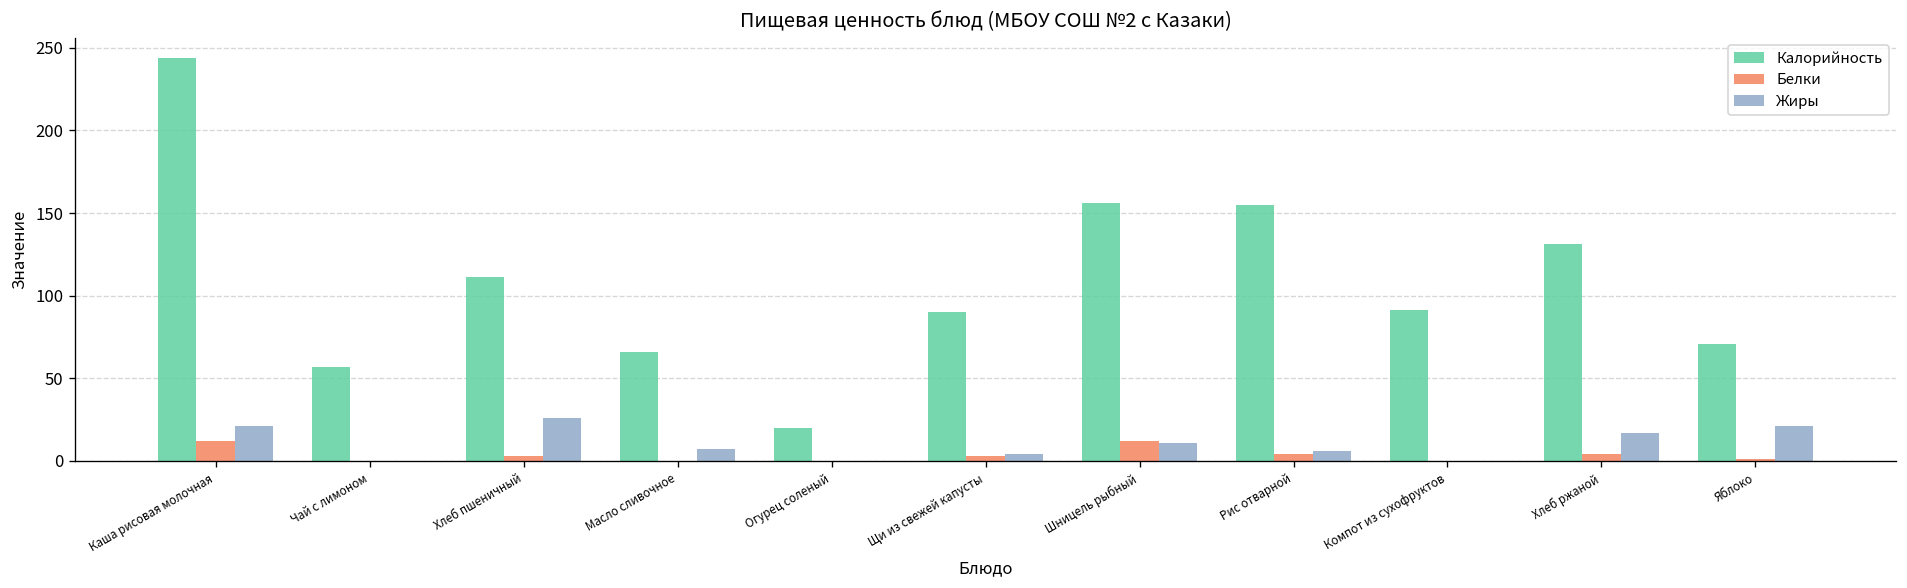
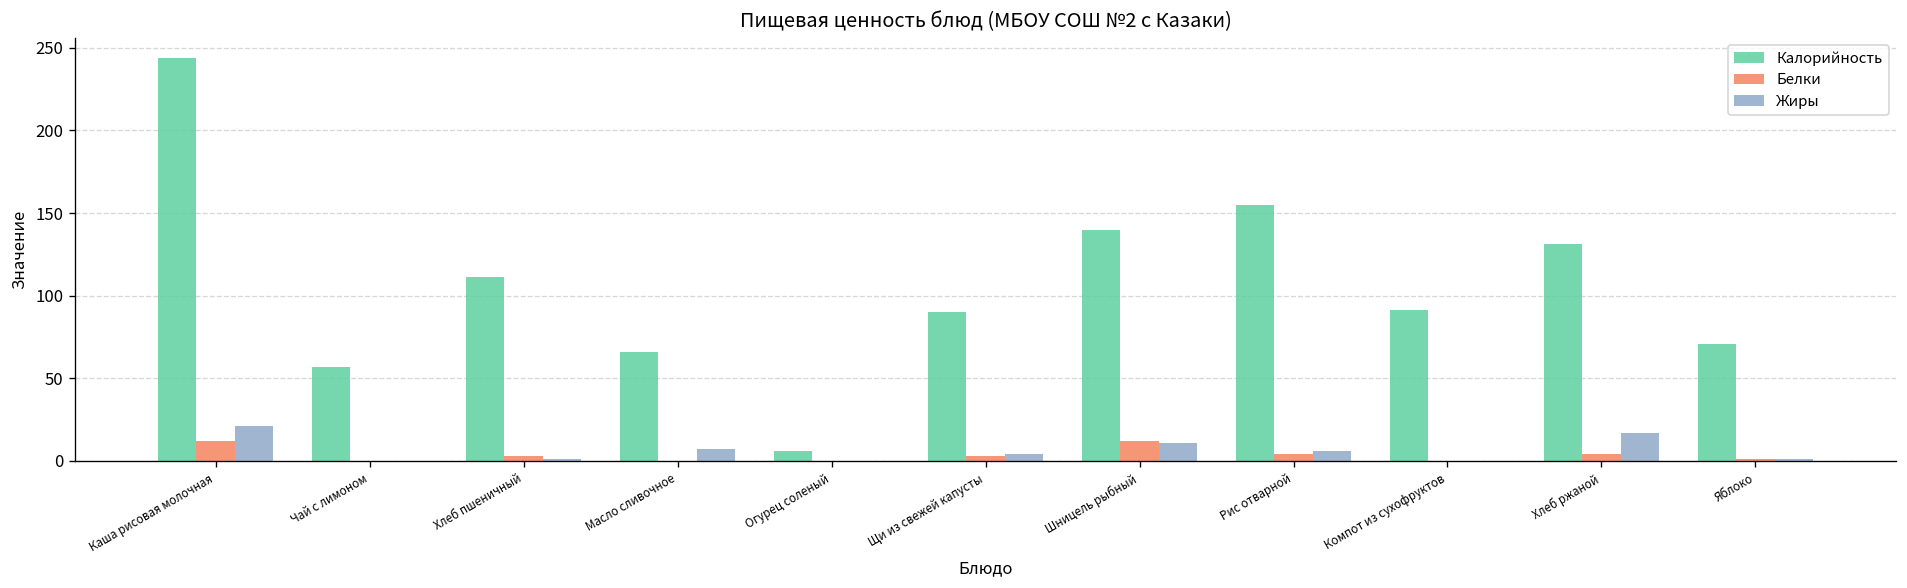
Жиры, Хлеб пшеничный: 26 -> 1
Калорийность, Огурец соленый: 20 -> 6
Калорийность, Шницель рыбный: 156 -> 140
Жиры, Яблоко: 21 -> 1
